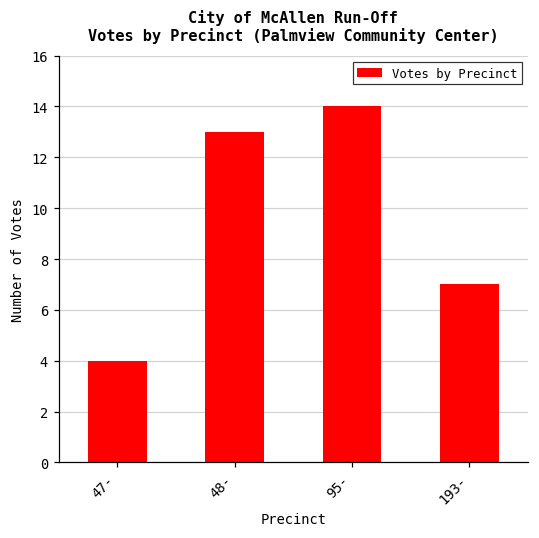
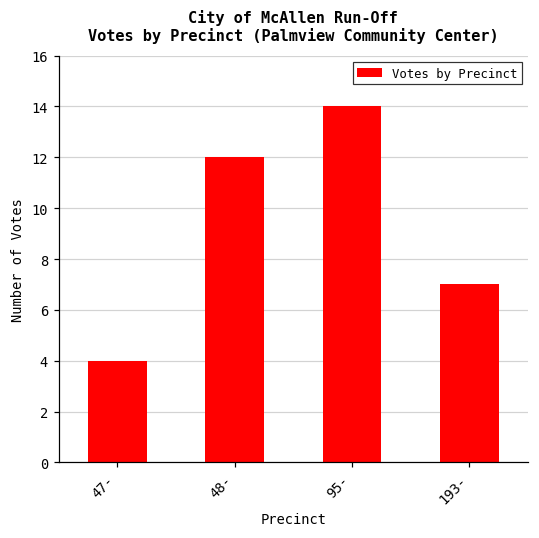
48-: 13 -> 12
